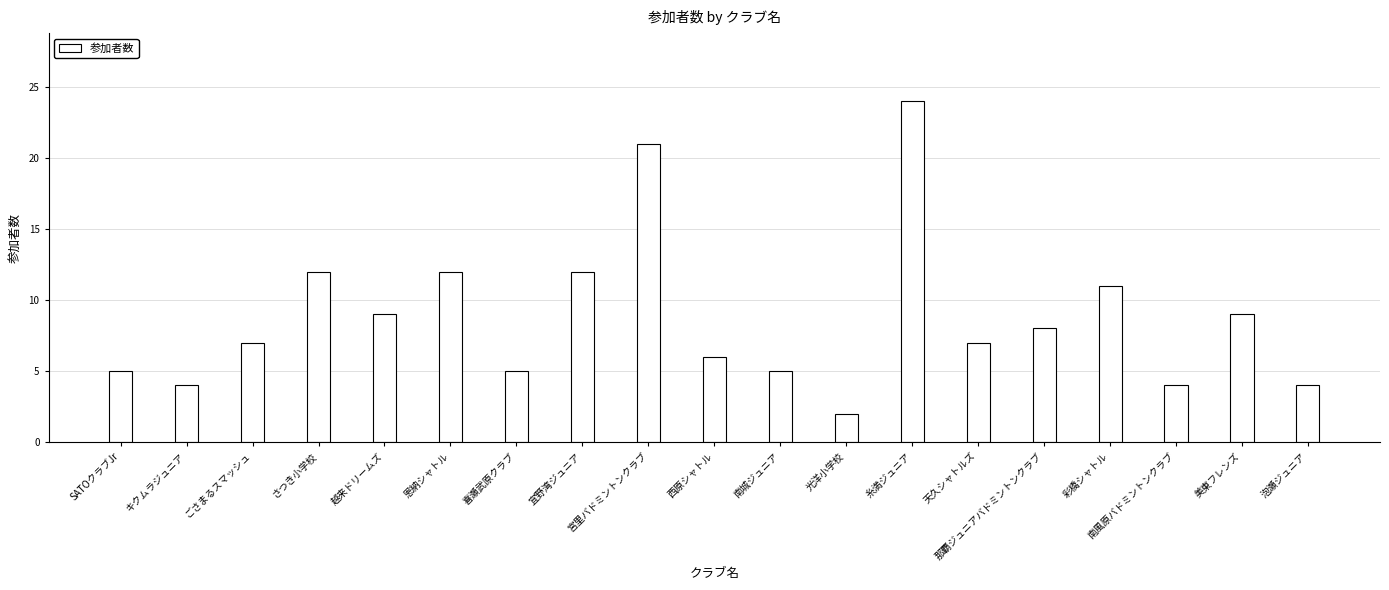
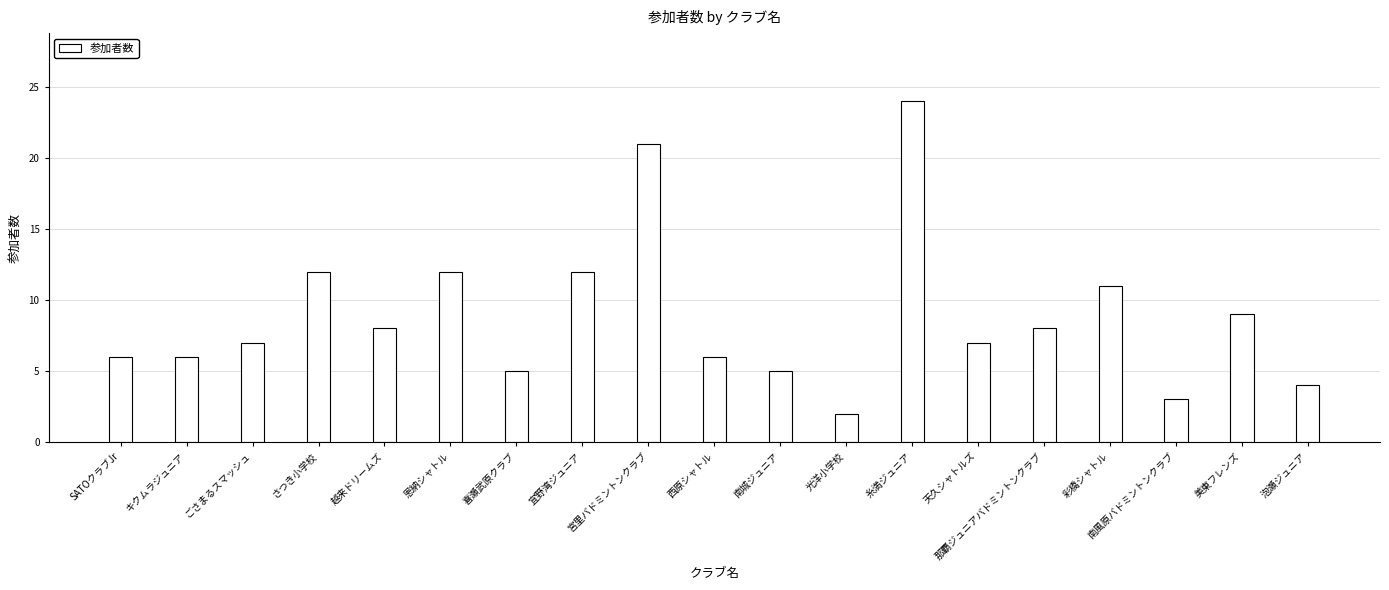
SATOクラブJr: 5 -> 6
キクムラジュニア: 4 -> 6
越来ドリームズ: 9 -> 8
南風原バドミントンクラブ: 4 -> 3
